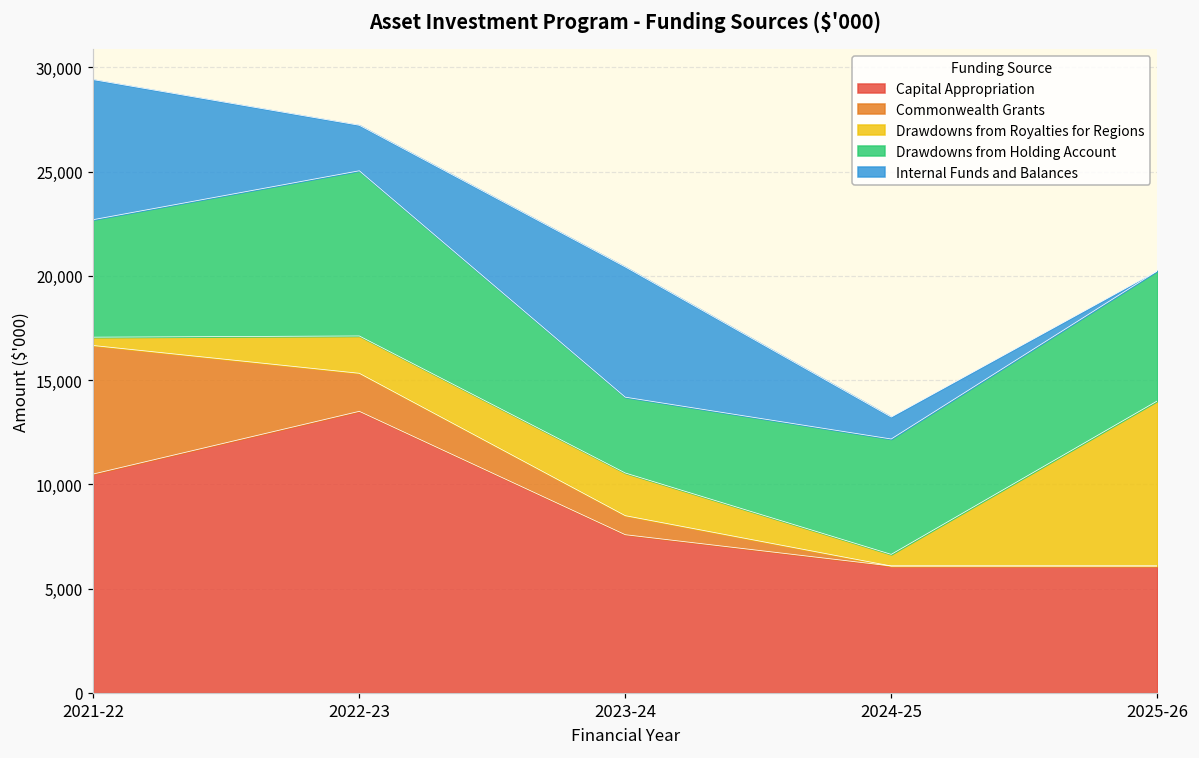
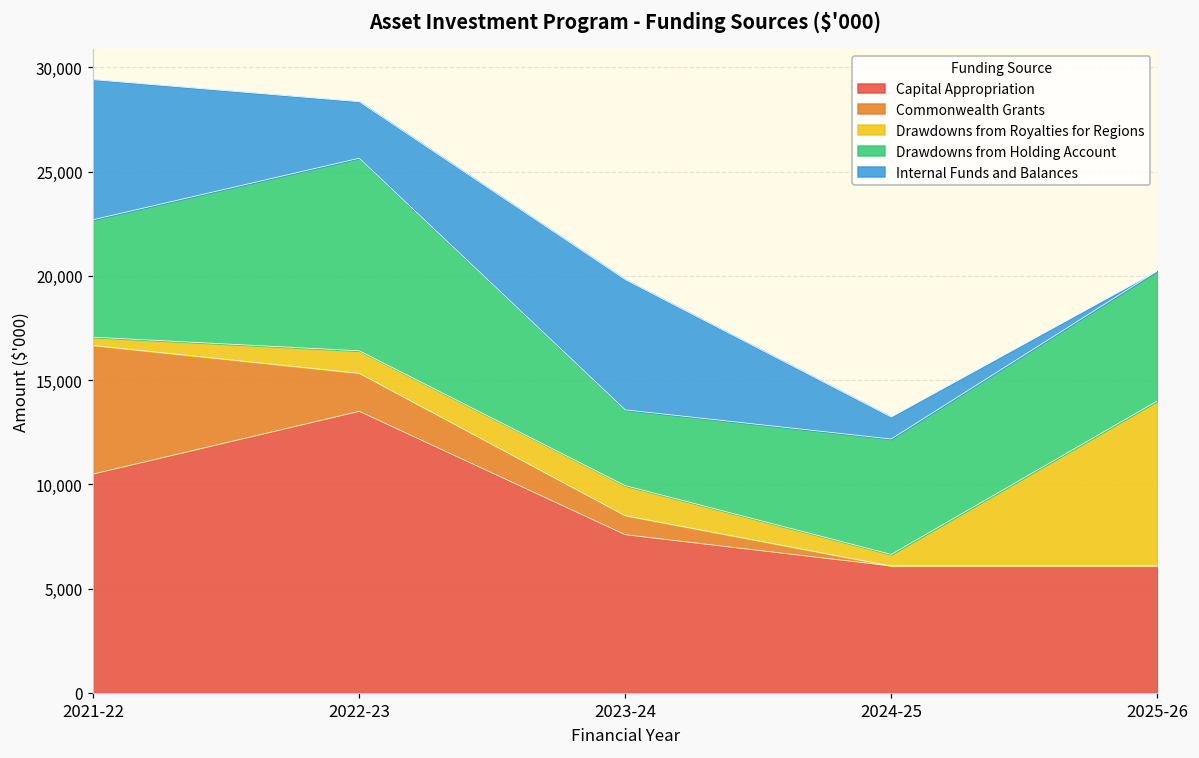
Drawdowns from Royalties for Regions, 2022-23: 1,800 -> 1,100
Drawdowns from Holding Account, 2022-23: 7,900 -> 9,200
Internal Funds and Balances, 2022-23: 2,200 -> 2,700
Drawdowns from Royalties for Regions, 2023-24: 2,000 -> 1,400
